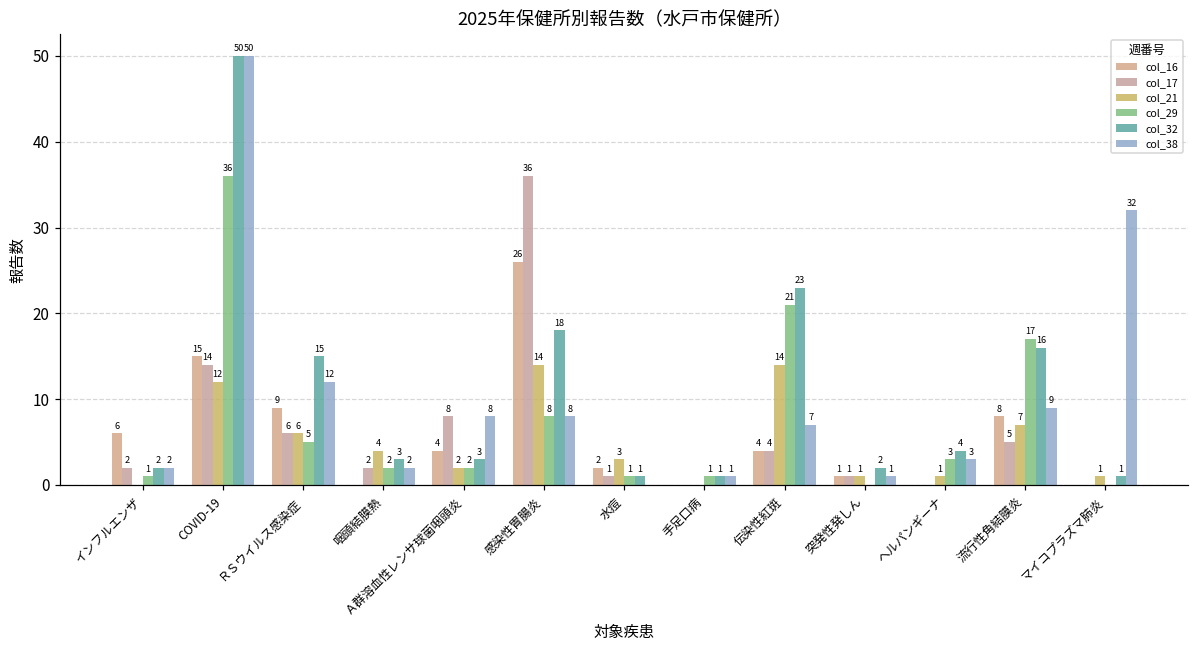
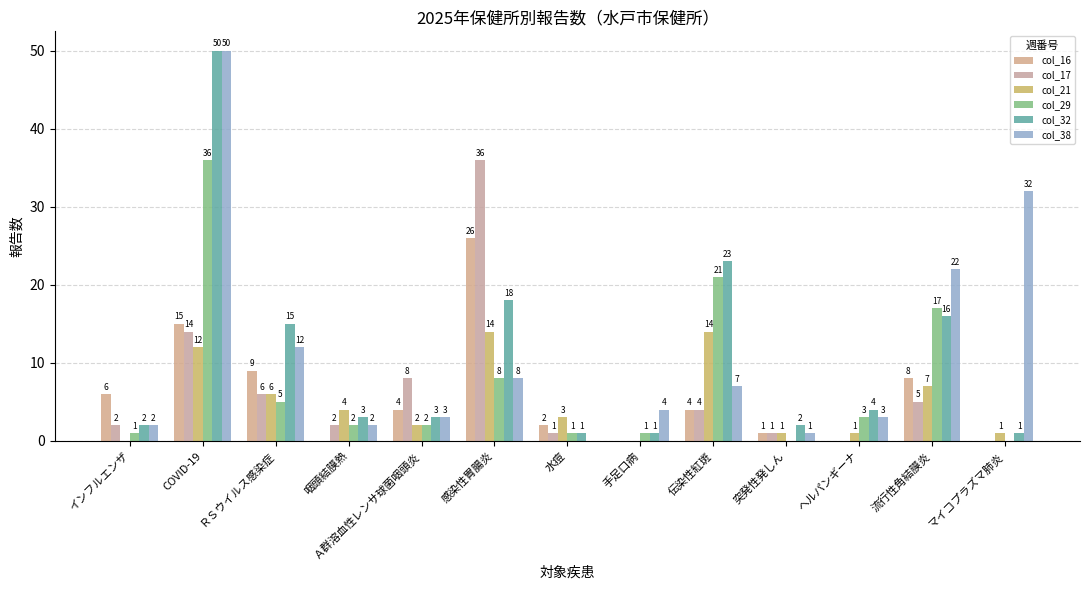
col_38, Ａ群溶血性レンサ球菌咽頭炎: 8 -> 3
col_38, 手足口病: 1 -> 4
col_38, 流行性角結膜炎: 9 -> 22
